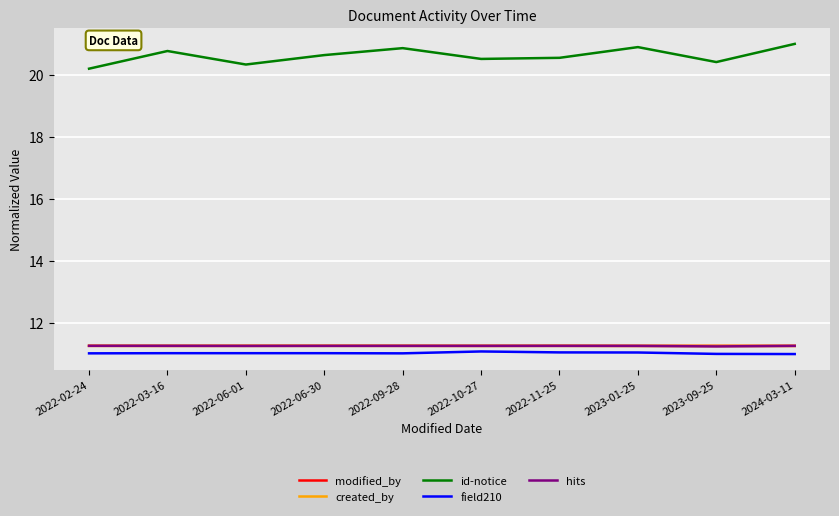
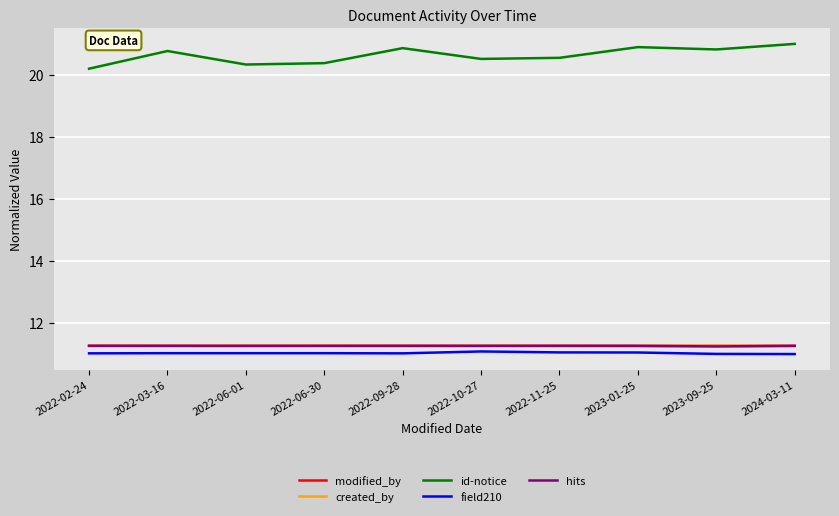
id-notice, 2022-06-30: 20.6 -> 20.4
id-notice, 2023-09-25: 20.4 -> 20.8
